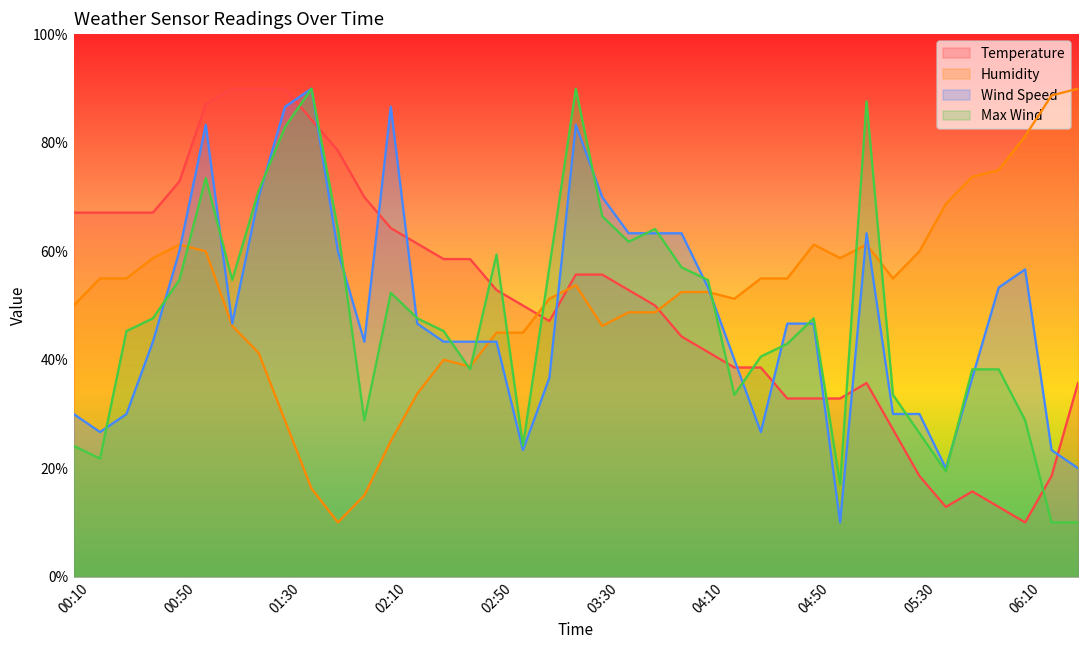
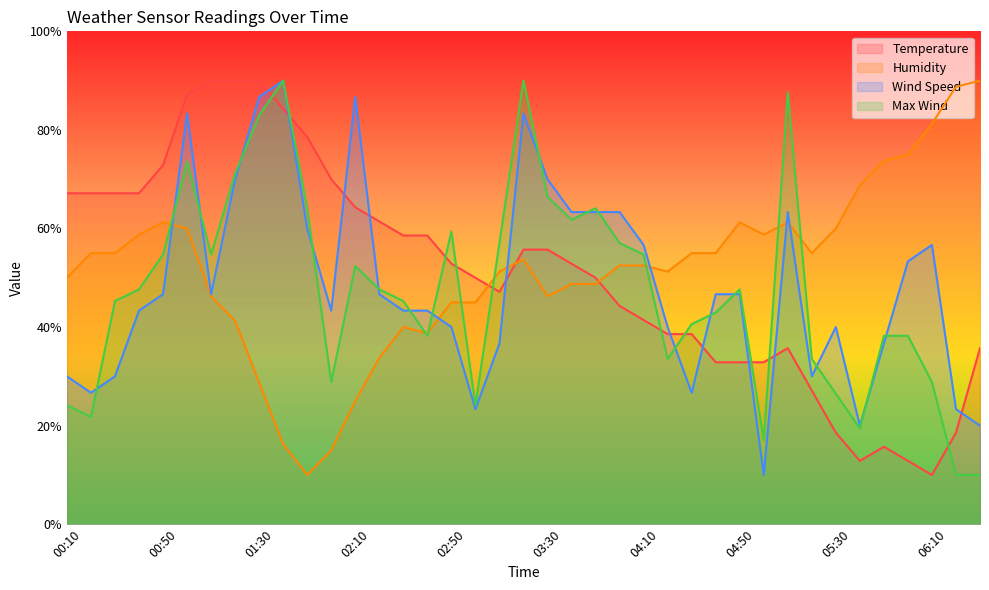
Wind Speed, 00:50: 60% -> 47%
Wind Speed, 02:50: 43% -> 40%
Wind Speed, 04:10: 53% -> 57%
Wind Speed, 05:30: 30% -> 40%
